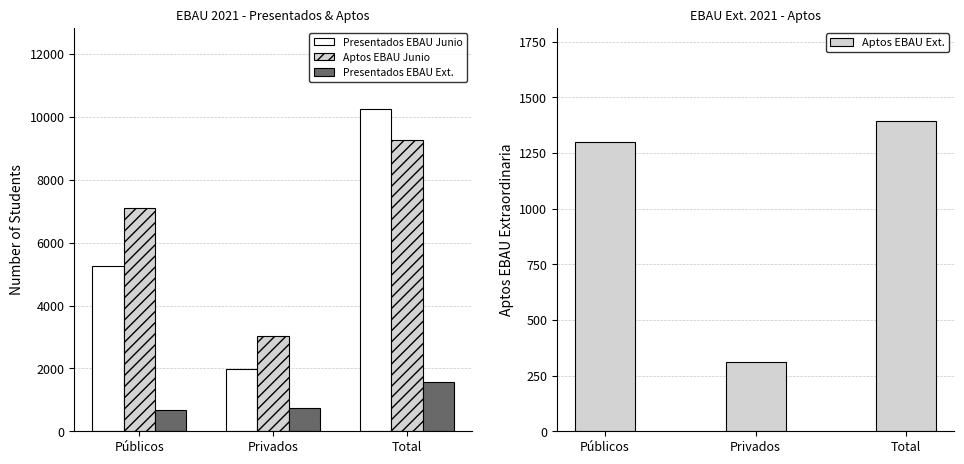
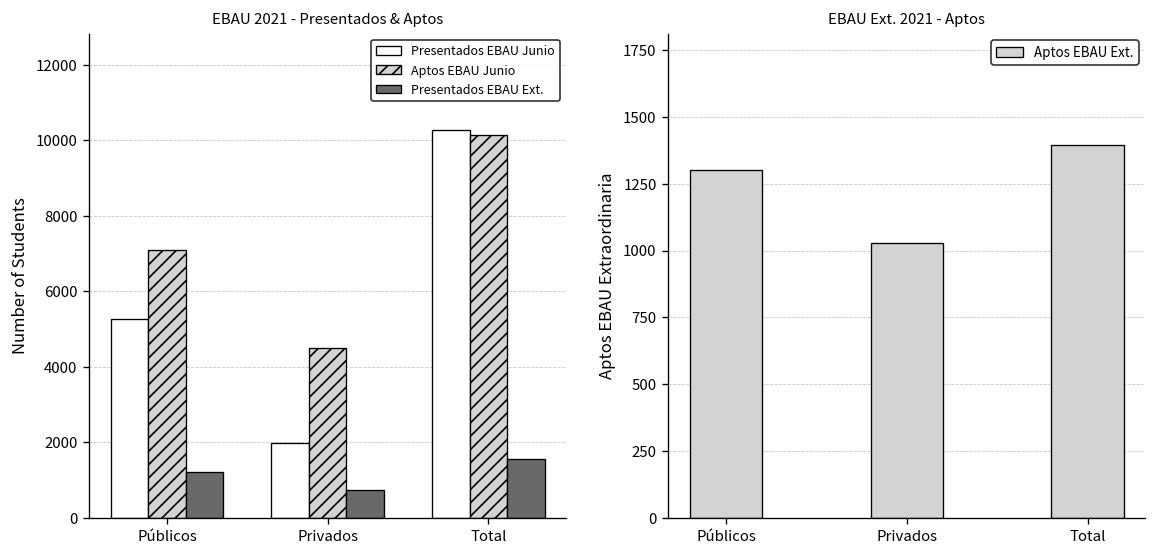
EBAU 2021 - Presentados & Aptos, Presentados EBAU Ext., Públicos: 700 -> 1200
EBAU 2021 - Presentados & Aptos, Aptos EBAU Junio, Privados: 3000 -> 4500
EBAU 2021 - Presentados & Aptos, Aptos EBAU Junio, Total: 9300 -> 10100
EBAU Ext. 2021 - Aptos, Privados: 310 -> 1030
